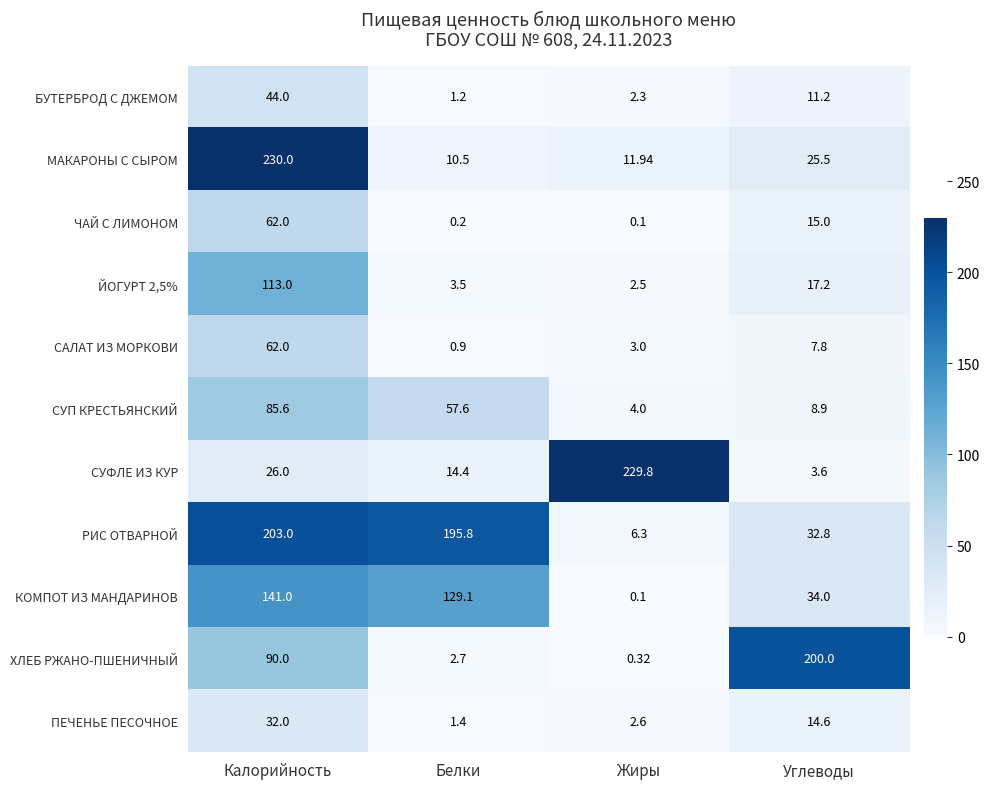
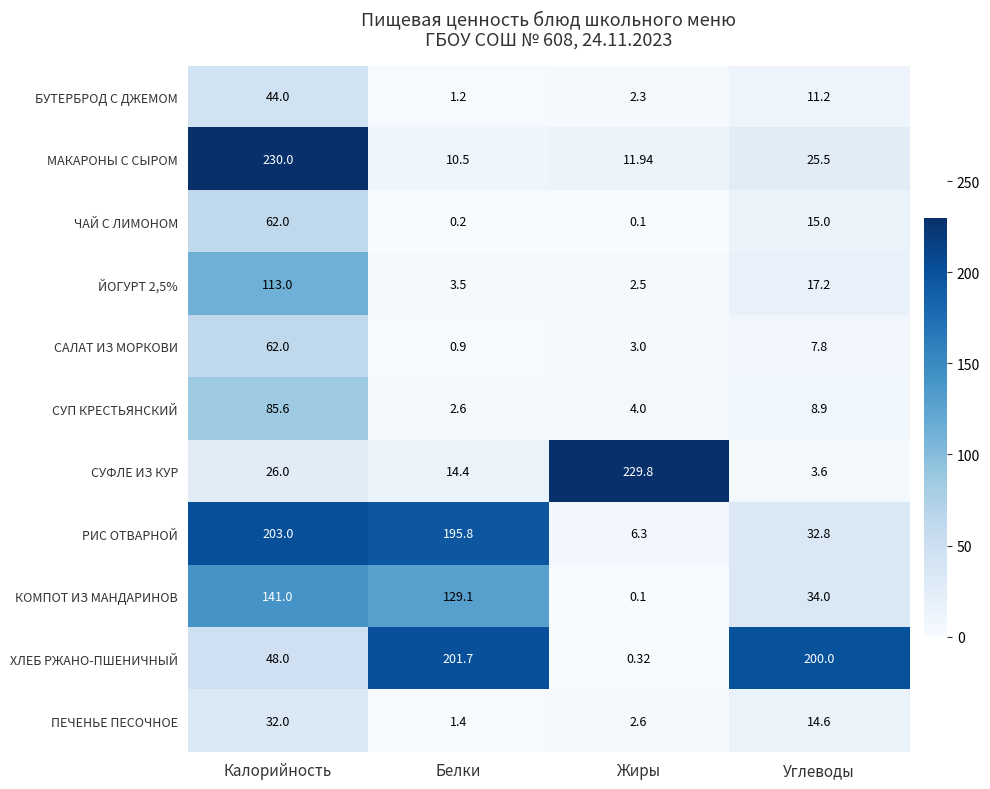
СУП КРЕСТЬЯНСКИЙ, Белки: 57.6 -> 2.6
ХЛЕБ РЖАНО-ПШЕНИЧНЫЙ, Калорийность: 90.0 -> 48.0
ХЛЕБ РЖАНО-ПШЕНИЧНЫЙ, Белки: 2.7 -> 201.7
